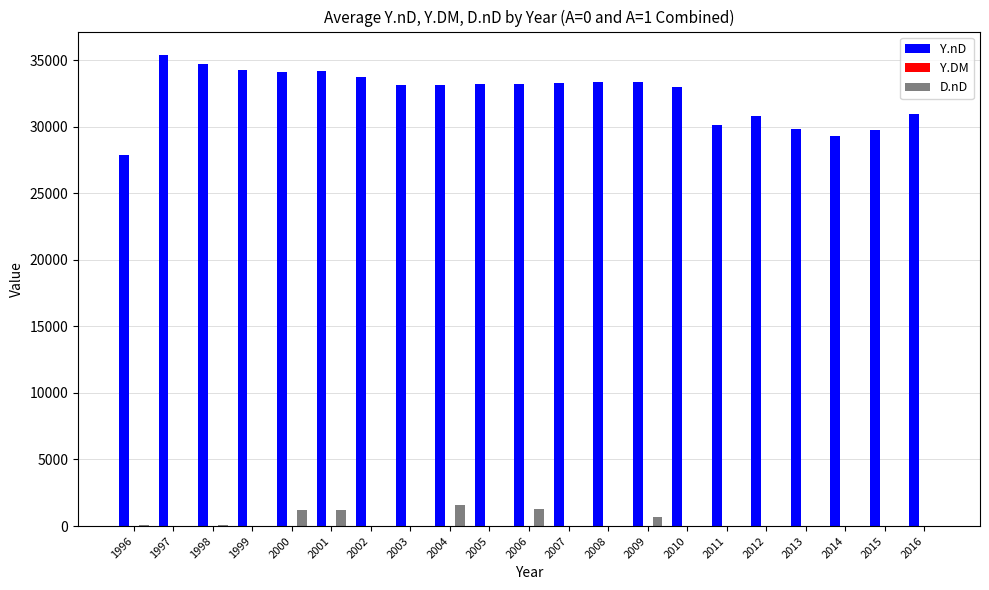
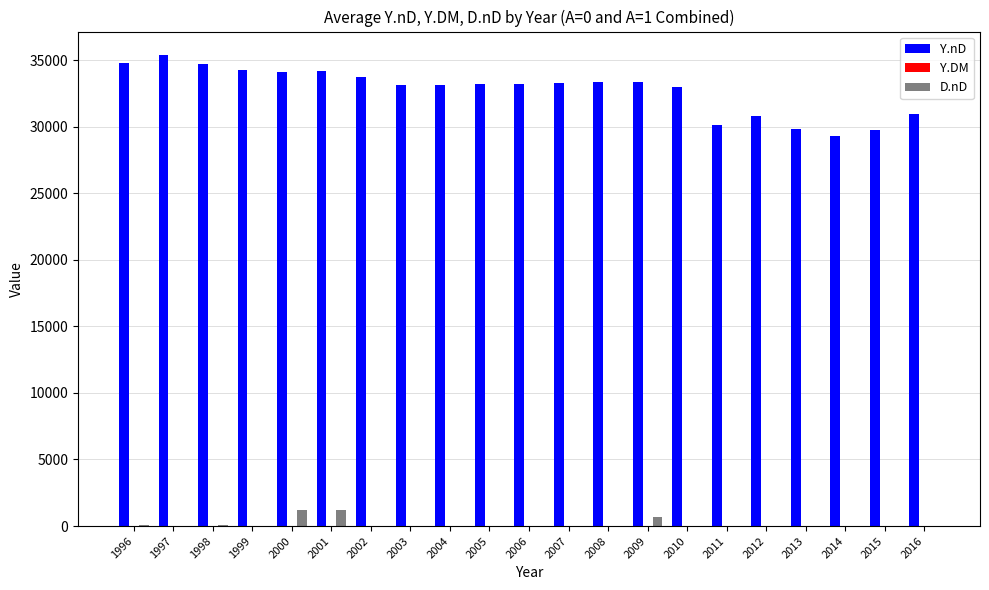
Y.nD, 1996: 27900 -> 34700
D.nD, 2004: 1600 -> 0
D.nD, 2006: 1300 -> 0
